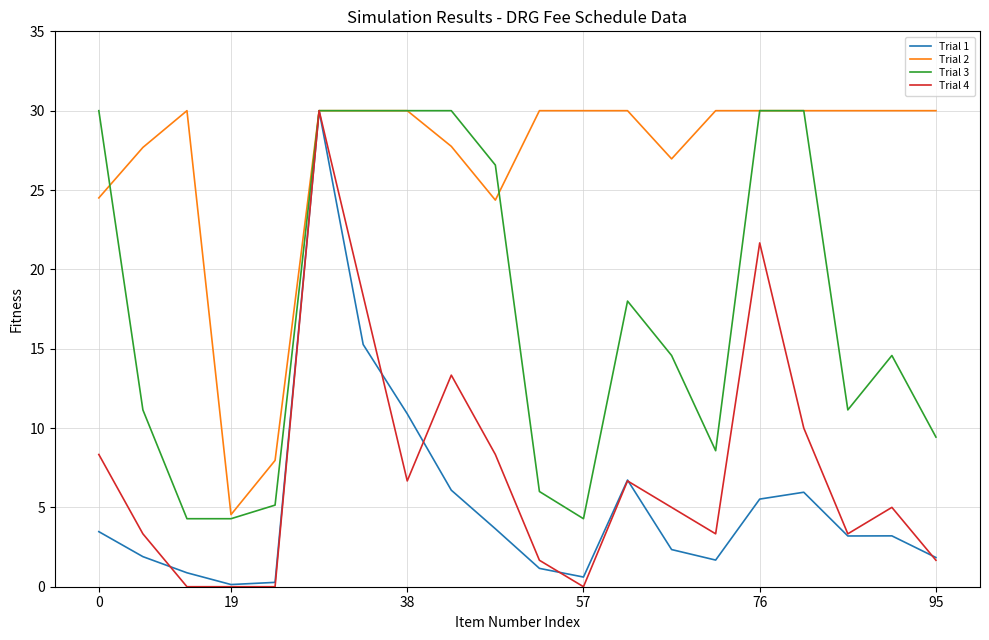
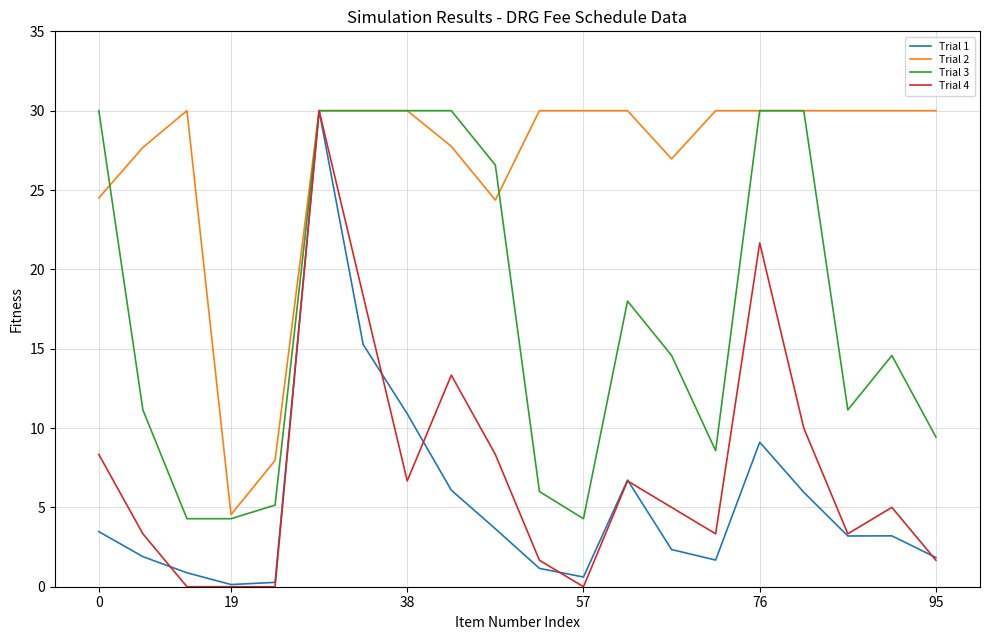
Trial 1, 76: 5.5 -> 9.1
